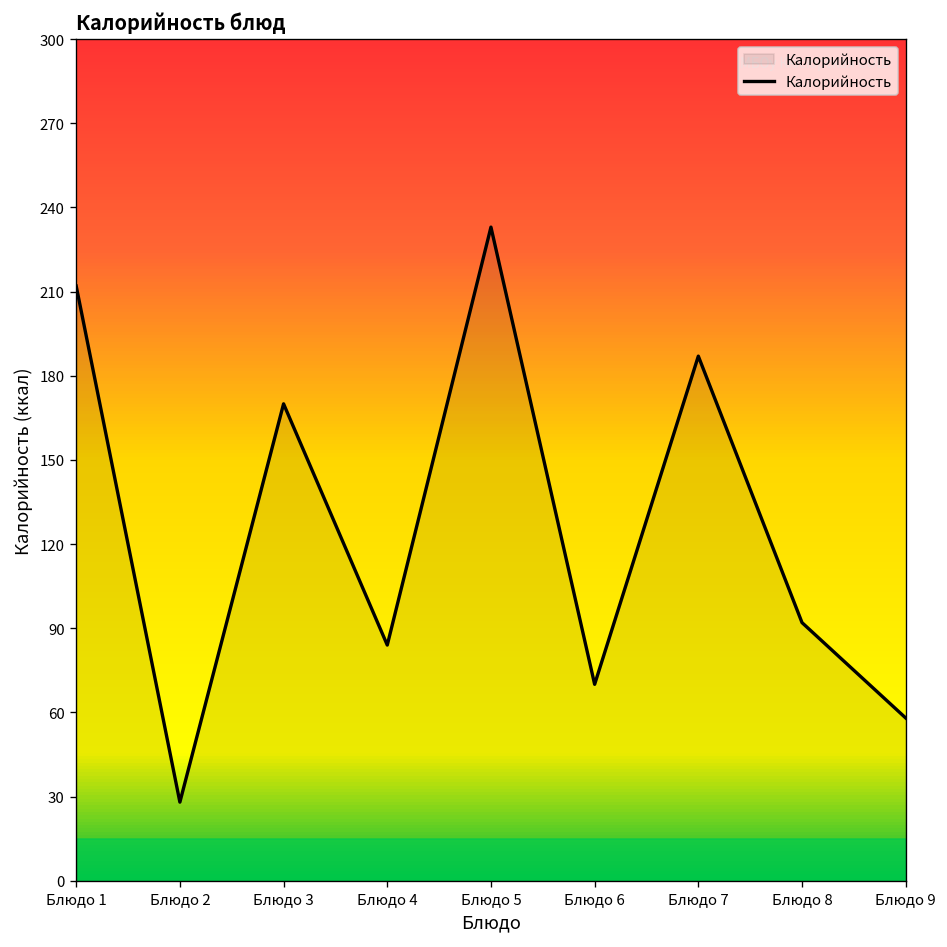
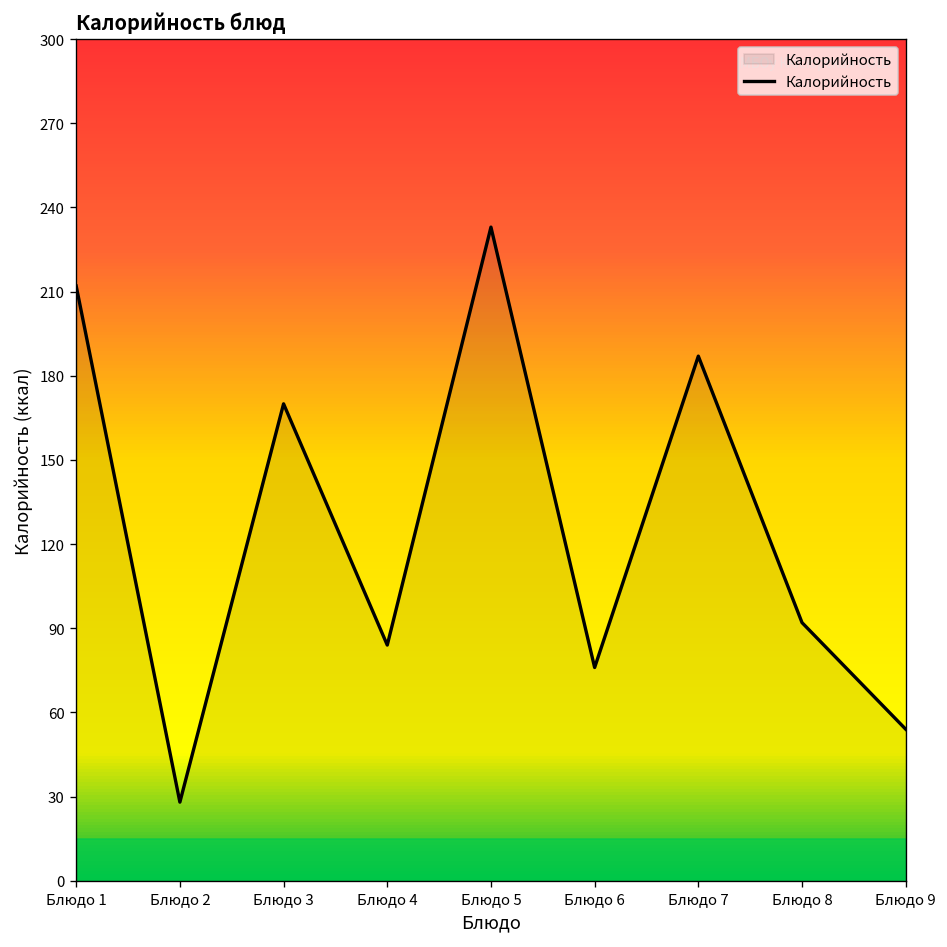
Блюдо 6: 70 -> 76
Блюдо 9: 58 -> 54
